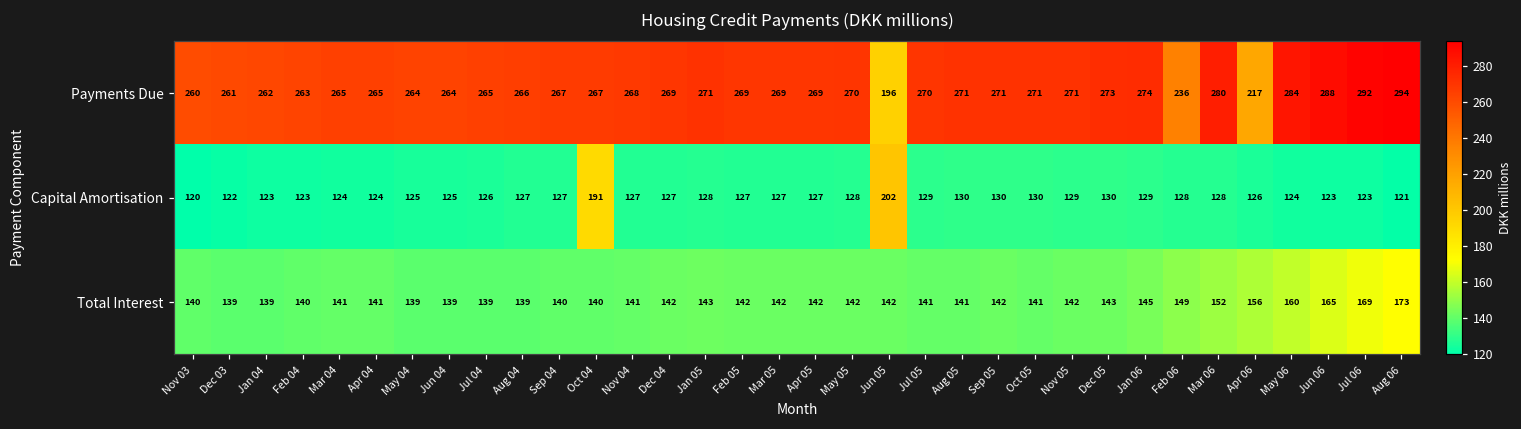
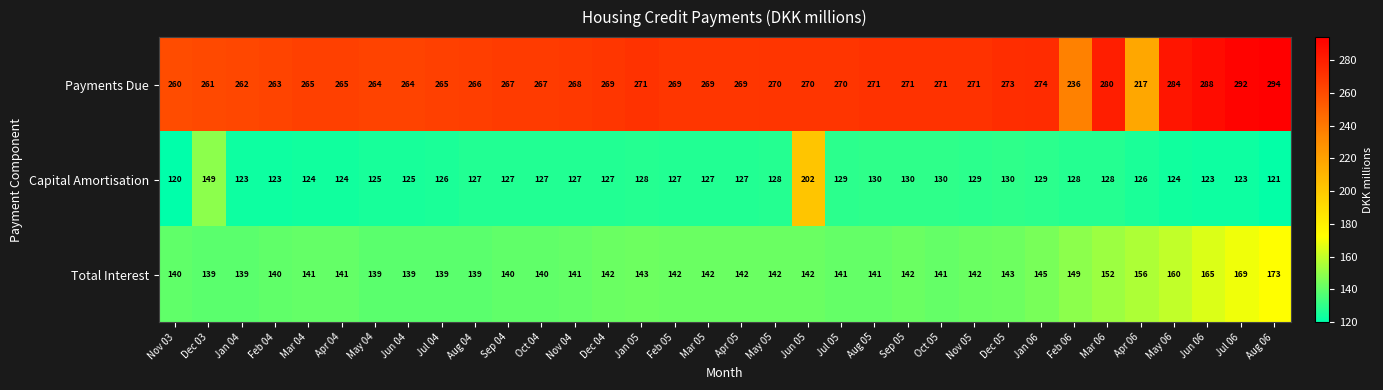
Payments Due, Jun 05: 196 -> 270
Capital Amortisation, Dec 03: 122 -> 149
Capital Amortisation, Oct 04: 191 -> 127
